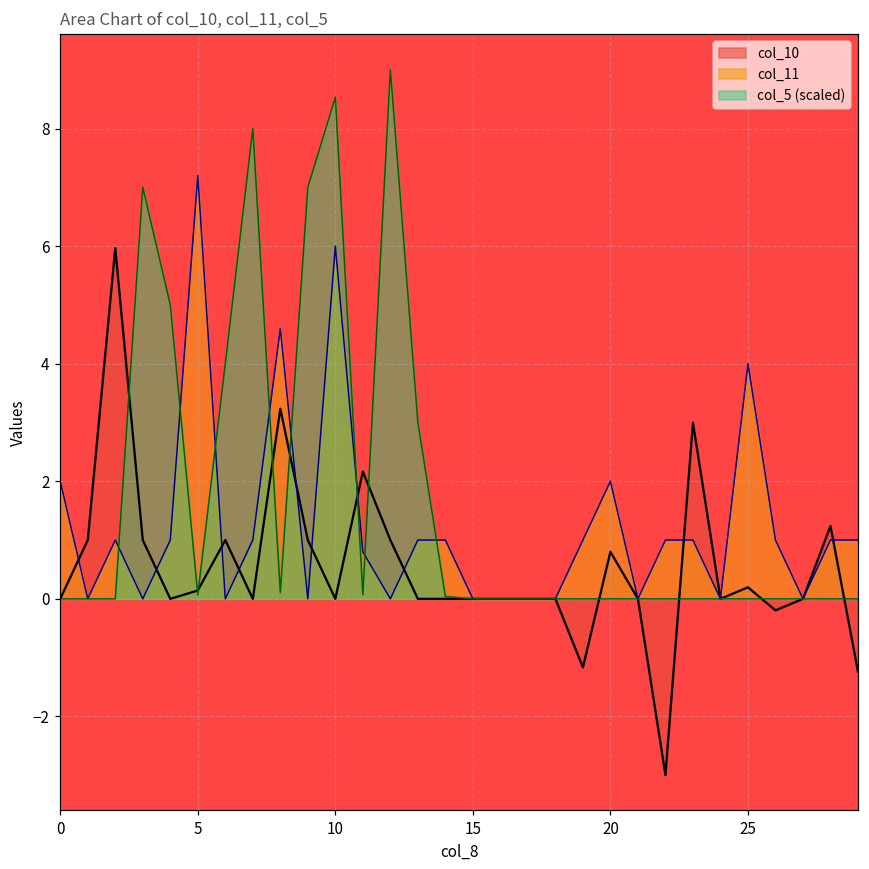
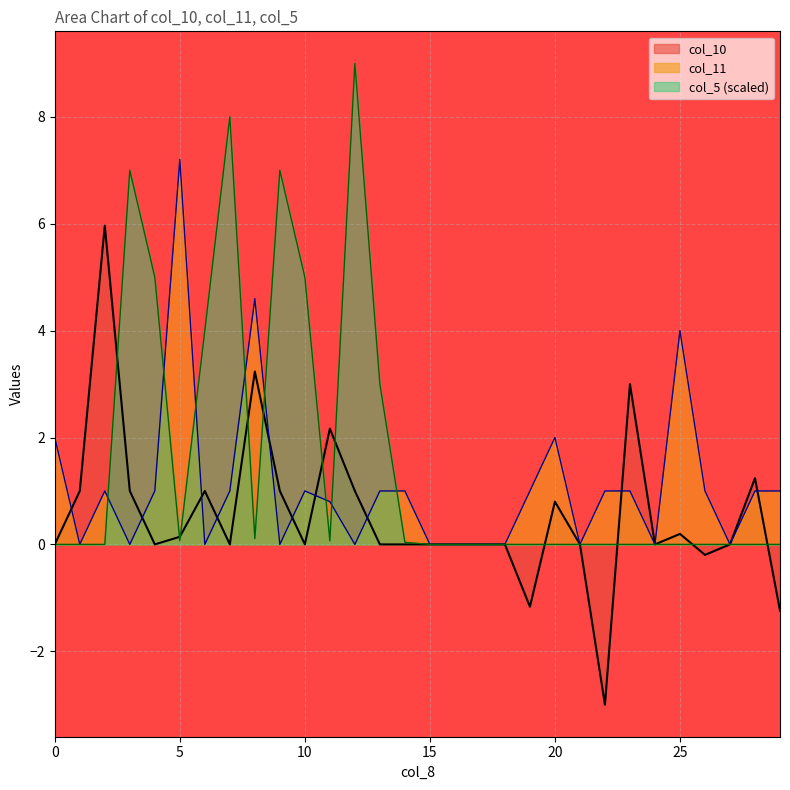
col_11, 10: 6 -> 1
col_5 (scaled), 10: 8.5 -> 5.0
